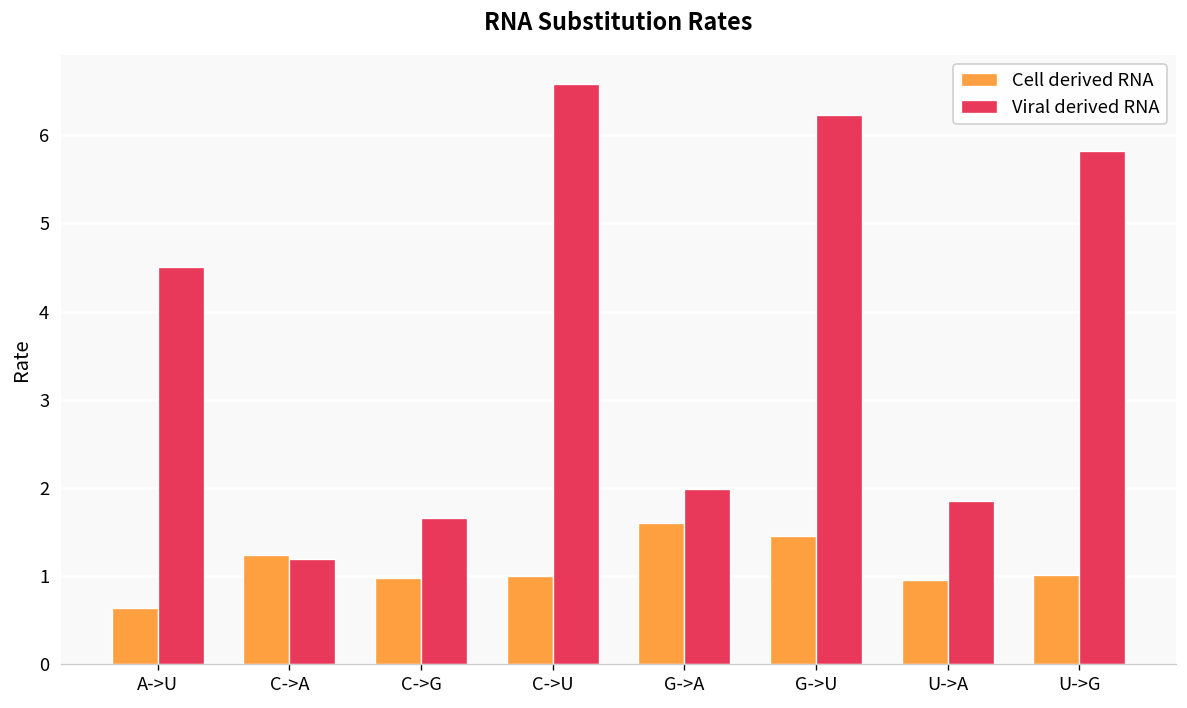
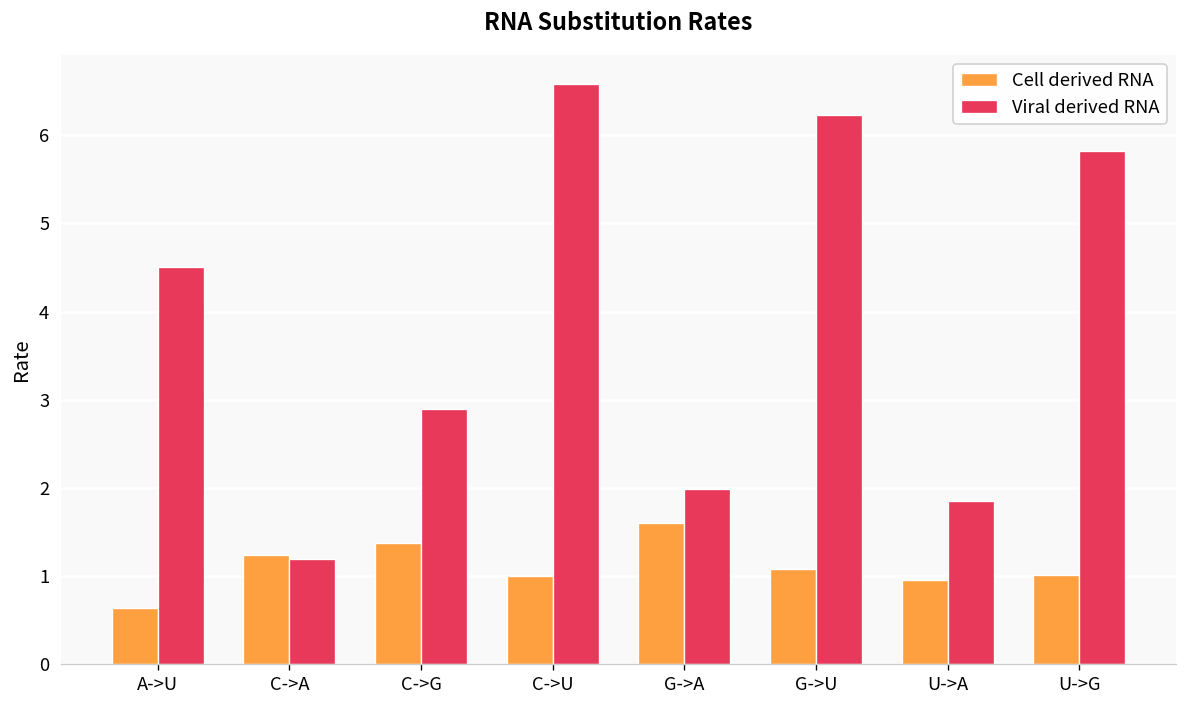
Cell derived RNA, C->G: 1.0 -> 1.4
Viral derived RNA, C->G: 1.7 -> 2.9
Cell derived RNA, G->U: 1.5 -> 1.1
